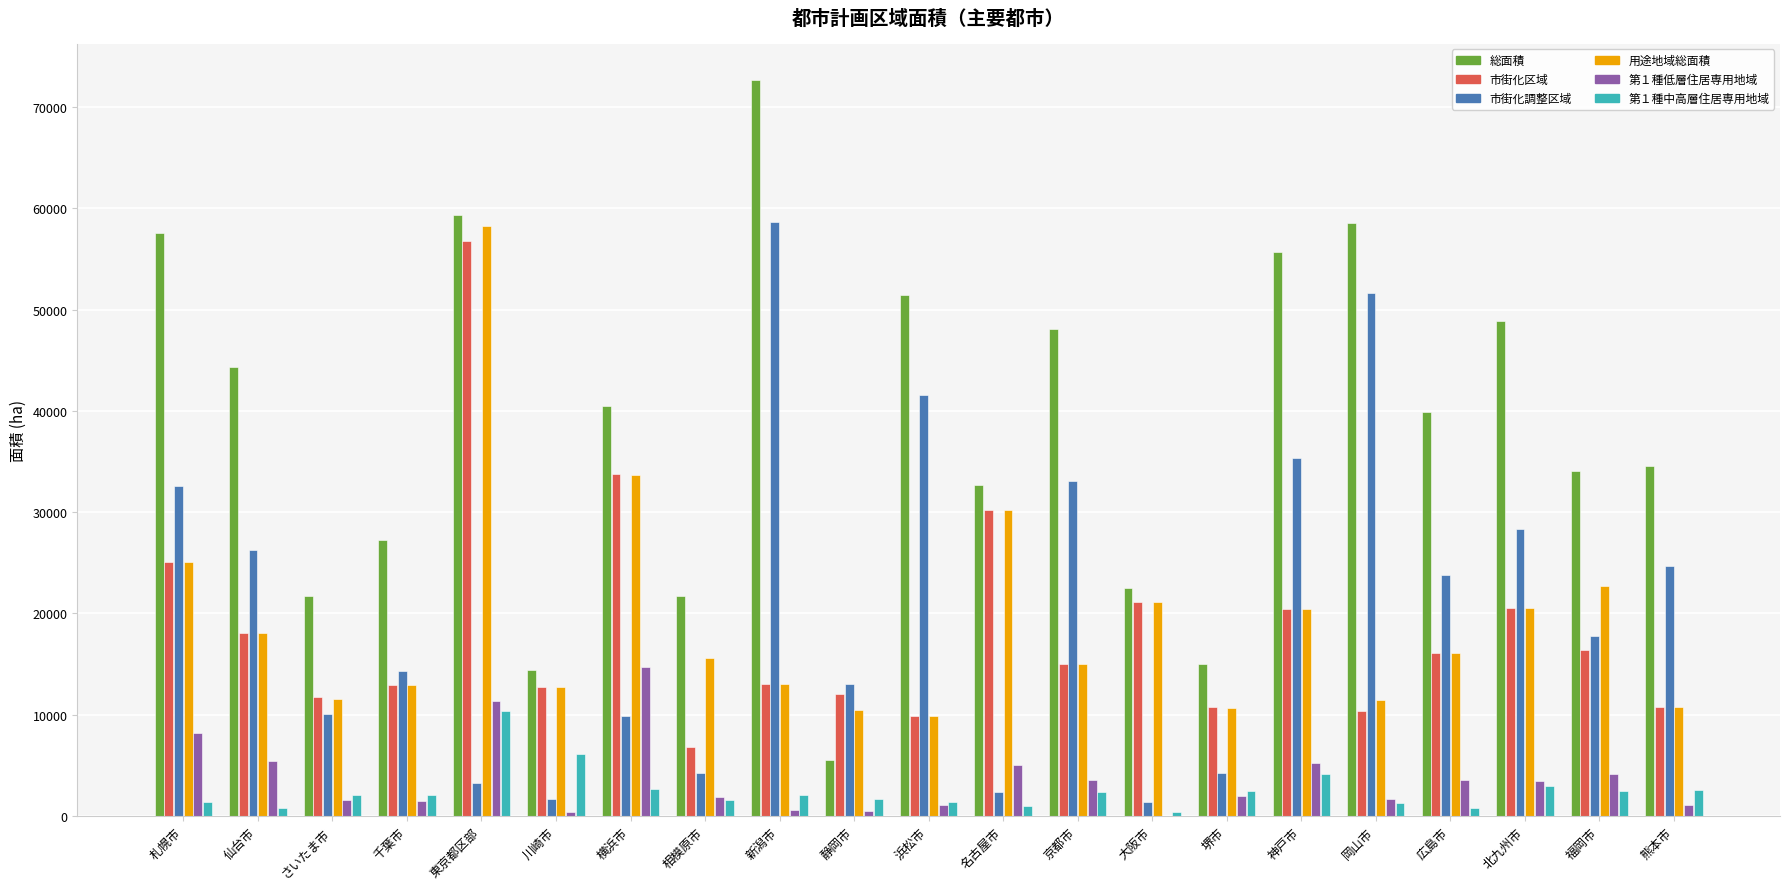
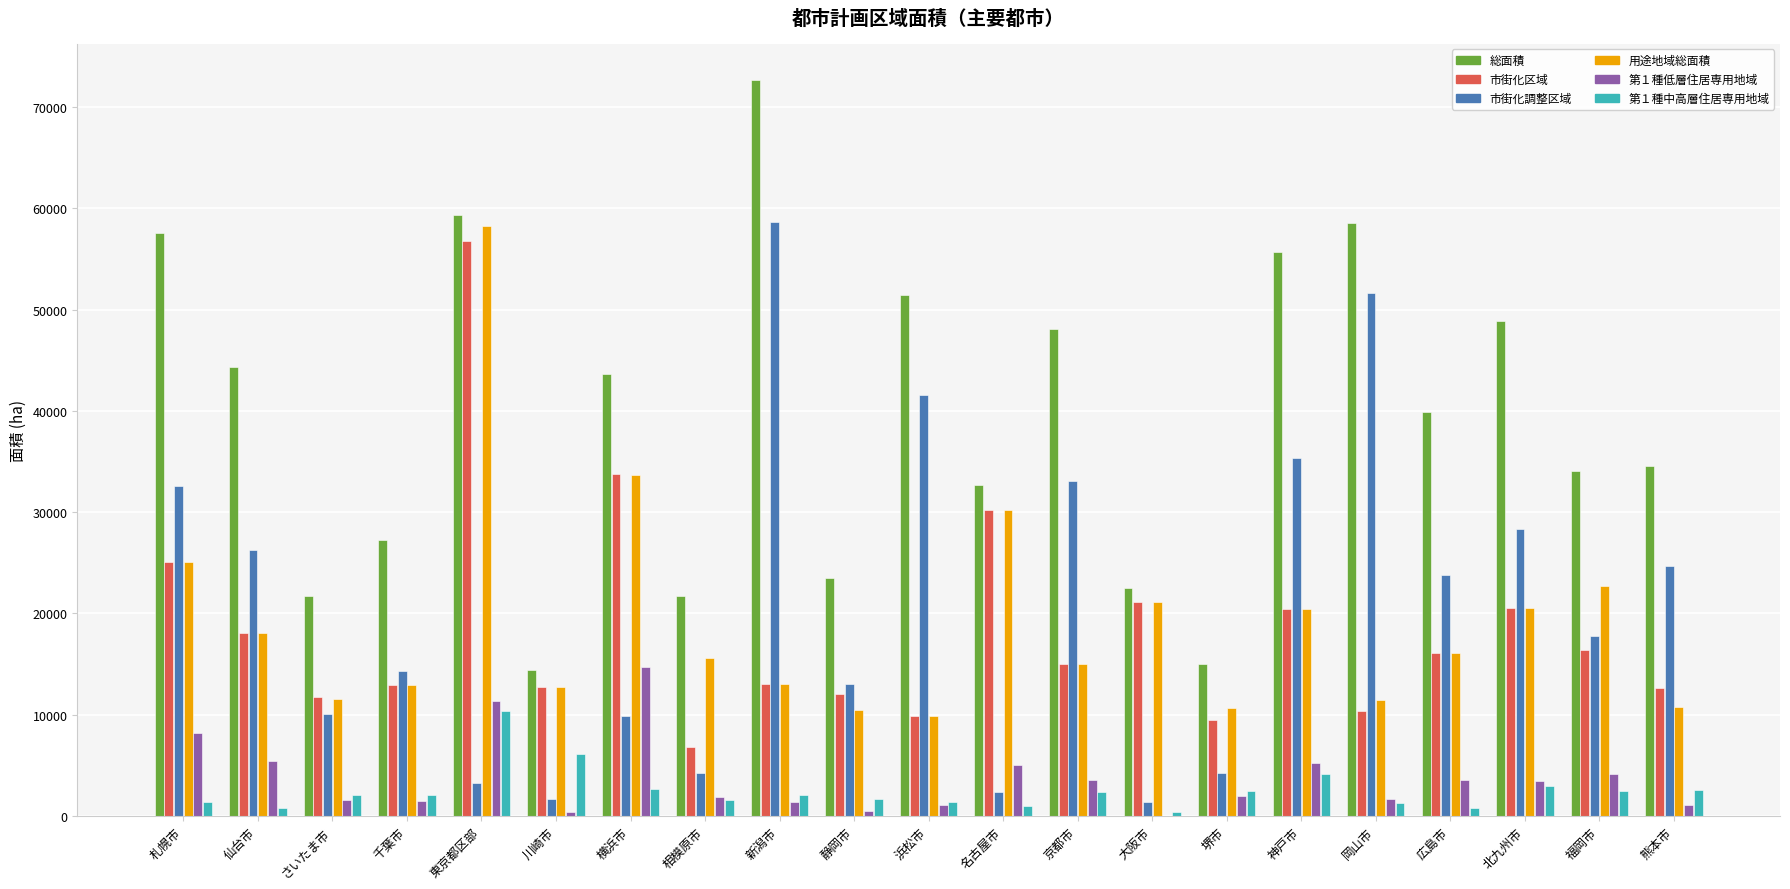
総面積, 横浜市: 40500 -> 43700
第１種低層住居専用地域, 新潟市: 500 -> 1300
総面積, 静岡市: 5500 -> 23500
市街化区域, 堺市: 10700 -> 9500
市街化区域, 熊本市: 10800 -> 12600
